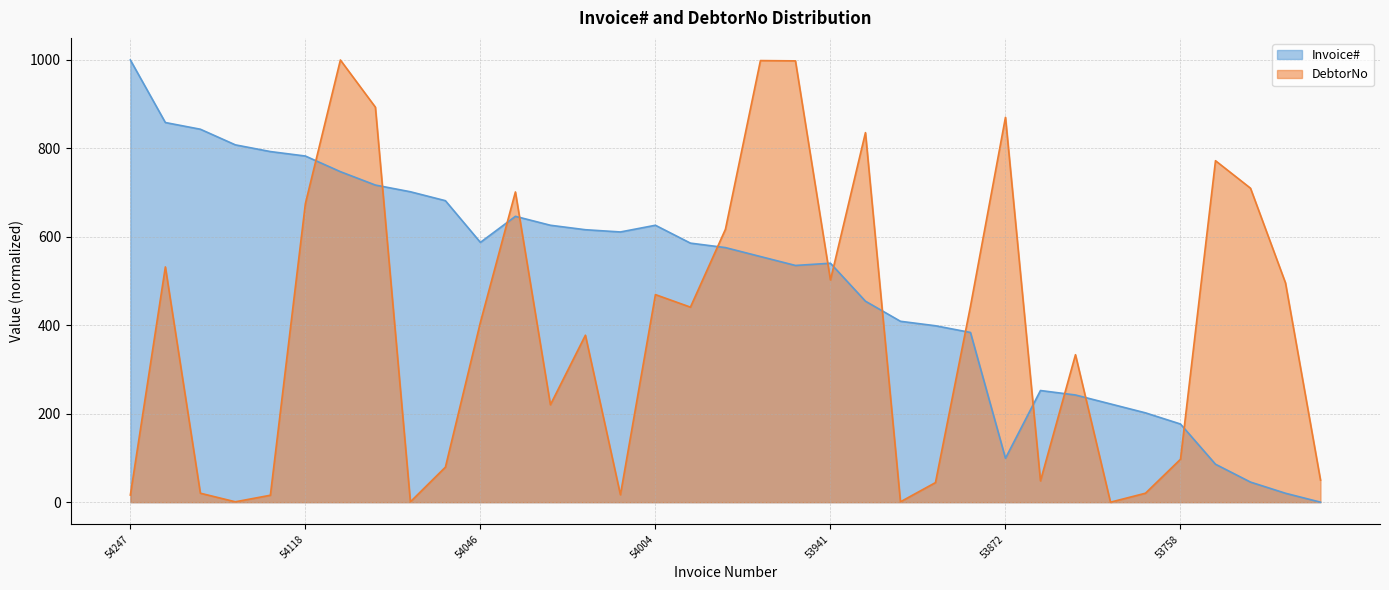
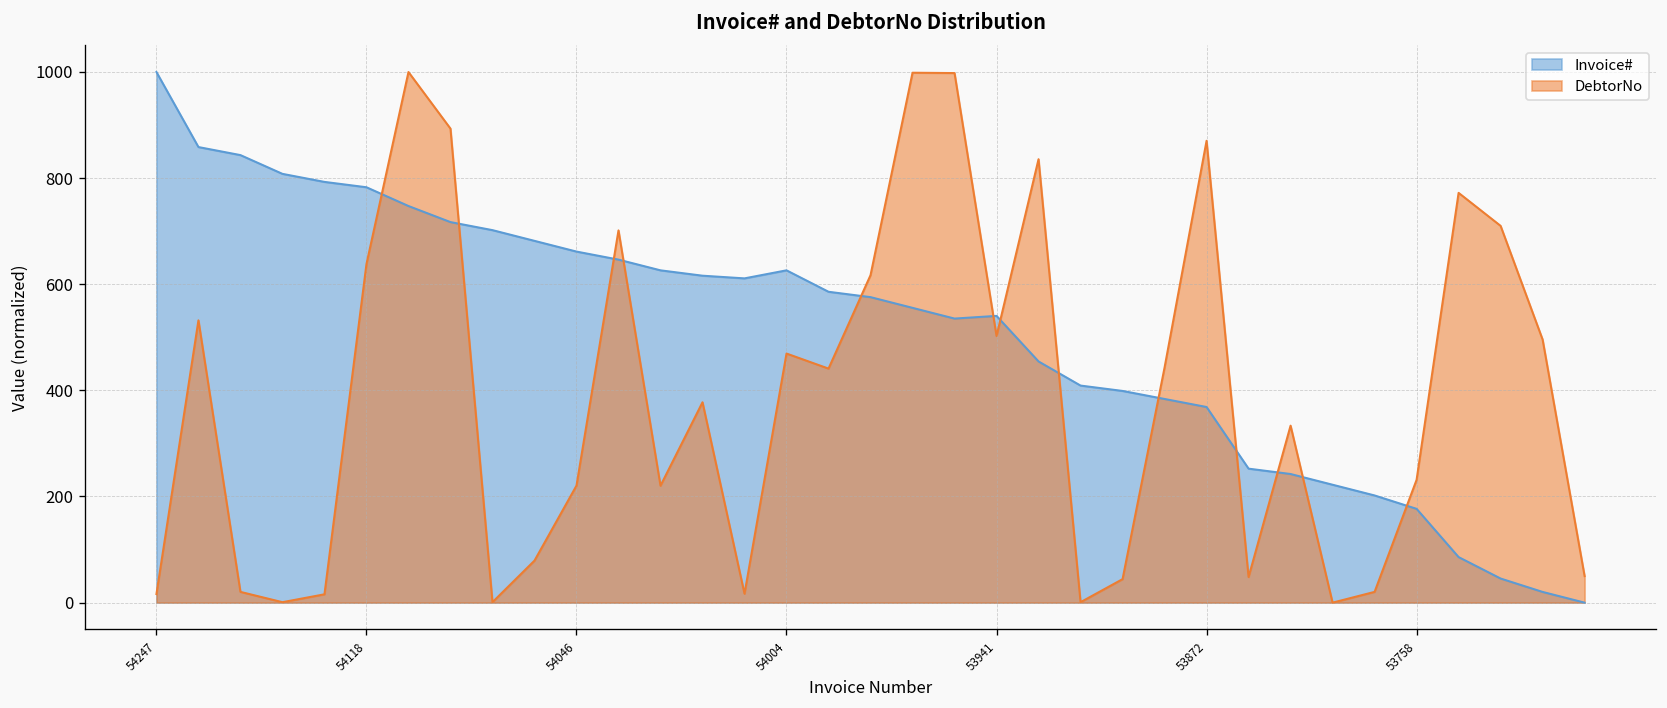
DebtorNo, 54118: 680 -> 640
Invoice#, 54046: 590 -> 660
DebtorNo, 54046: 410 -> 220
Invoice#, 53872: 100 -> 370
DebtorNo, 53758: 100 -> 230
